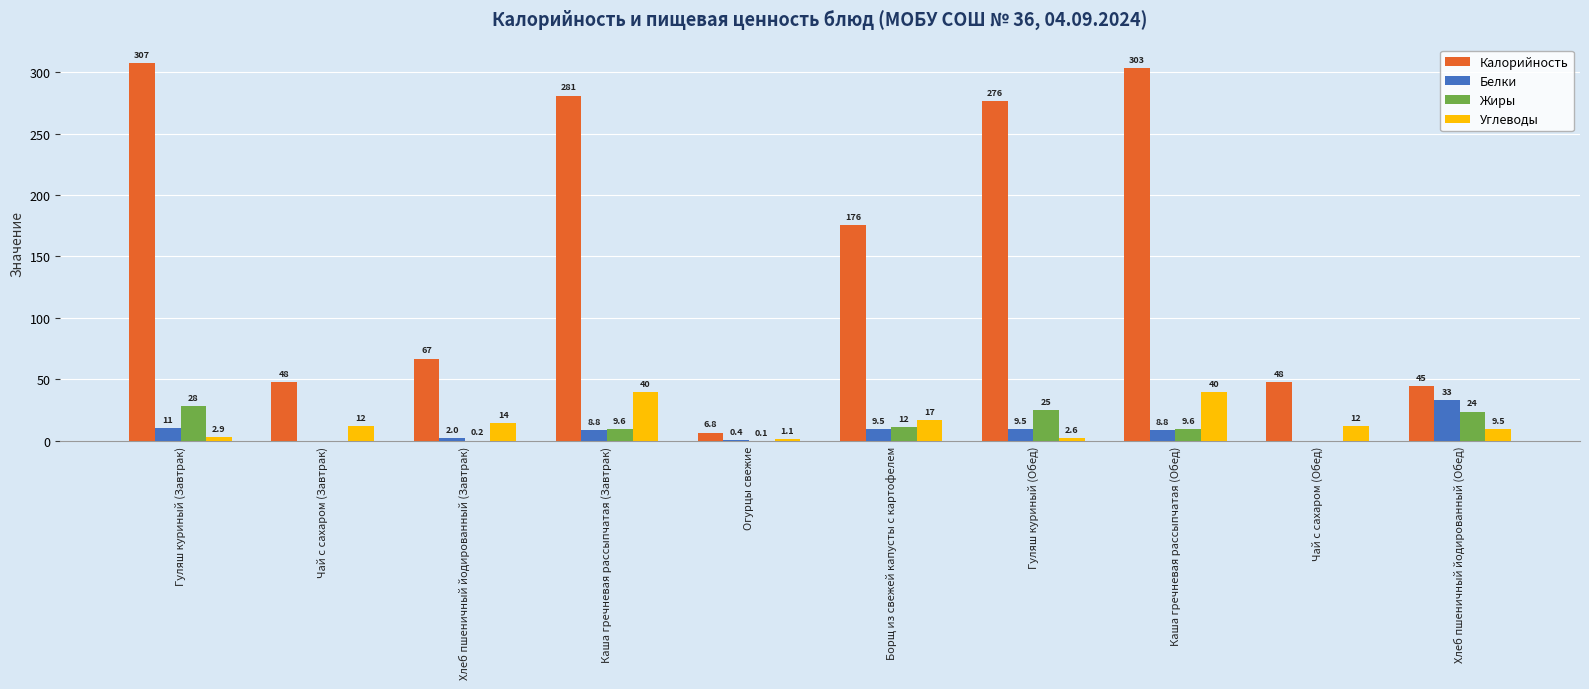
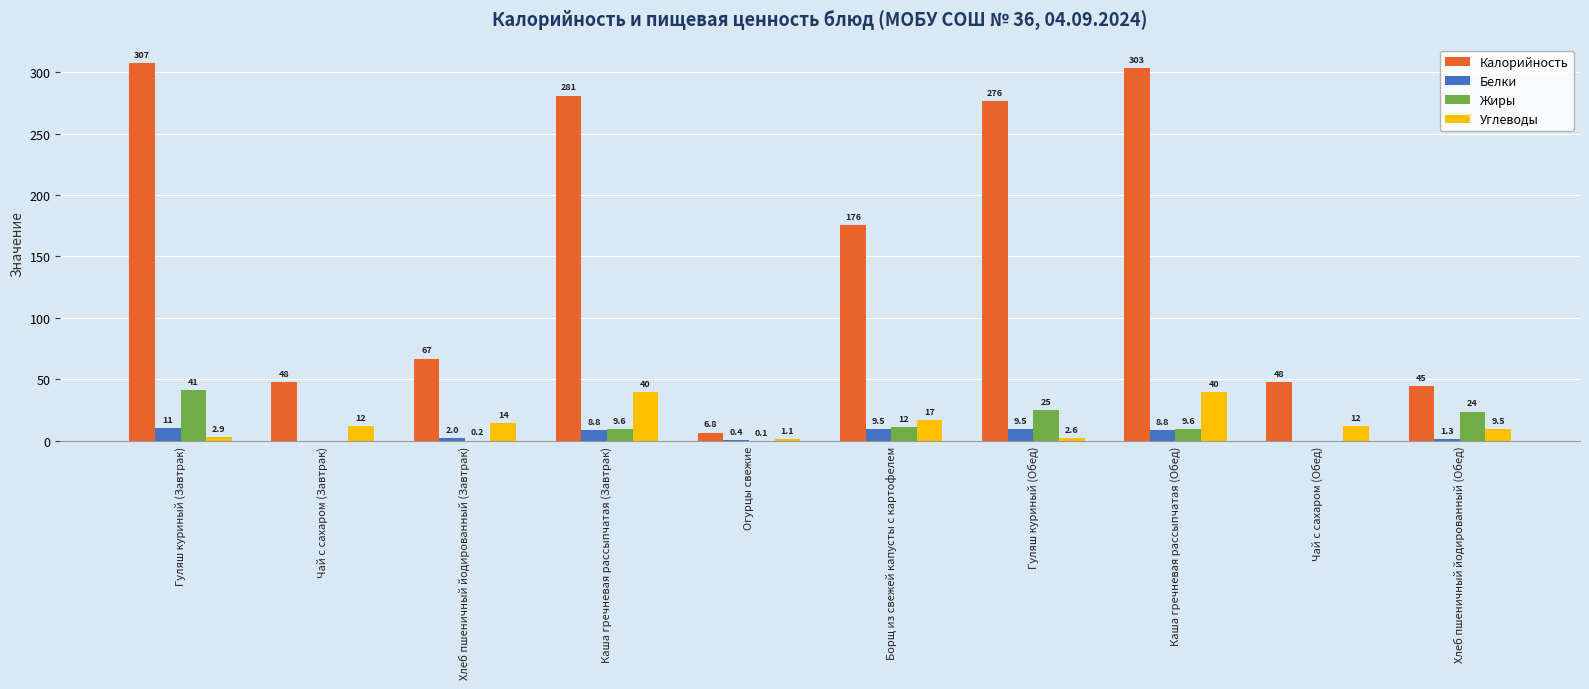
Жиры, Гуляш куриный (Завтрак): 28 -> 41
Белки, Хлеб пшеничный йодированный (Обед): 33 -> 1.3
